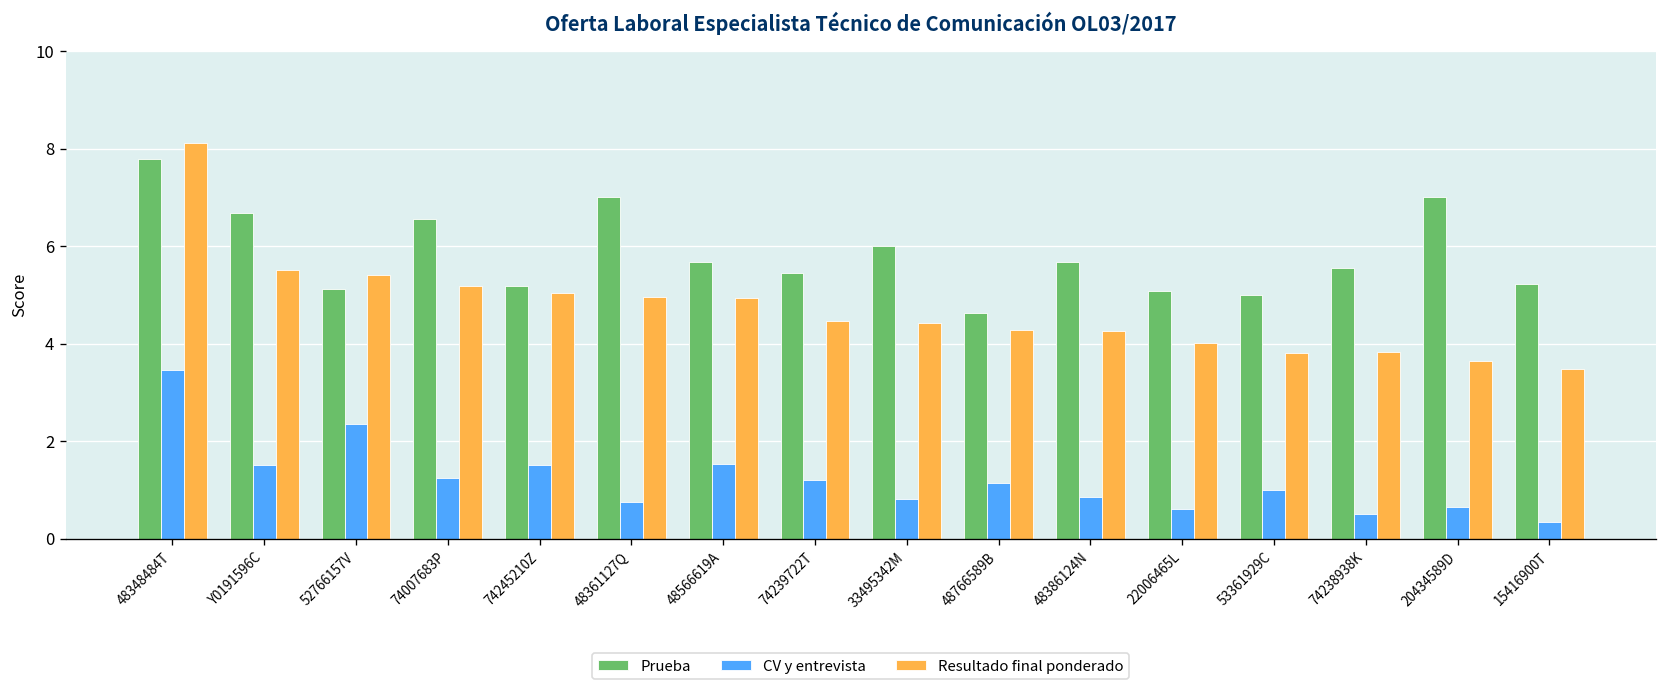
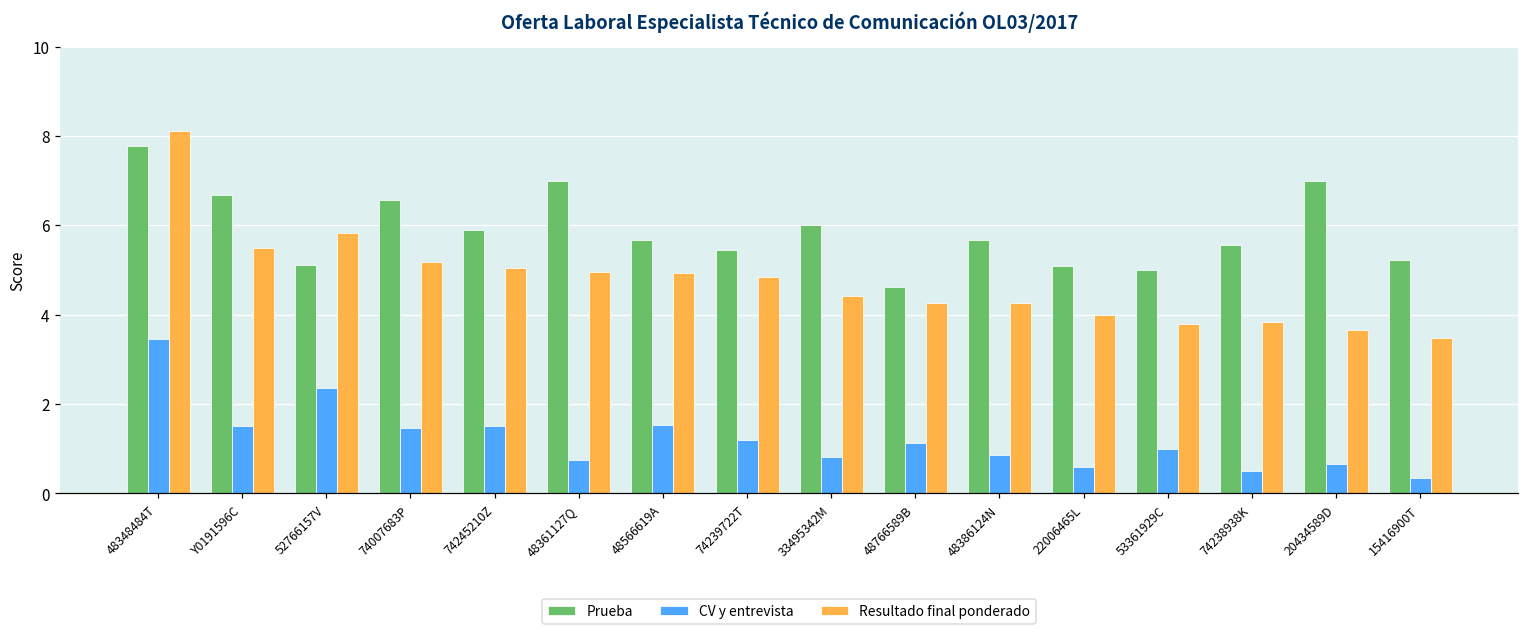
Resultado final ponderado, 52766157V: 5.4 -> 5.8
CV y entrevista, 74007683P: 1.3 -> 1.5
Prueba, 74245210Z: 5.2 -> 5.9
Resultado final ponderado, 74239722T: 4.5 -> 4.8
